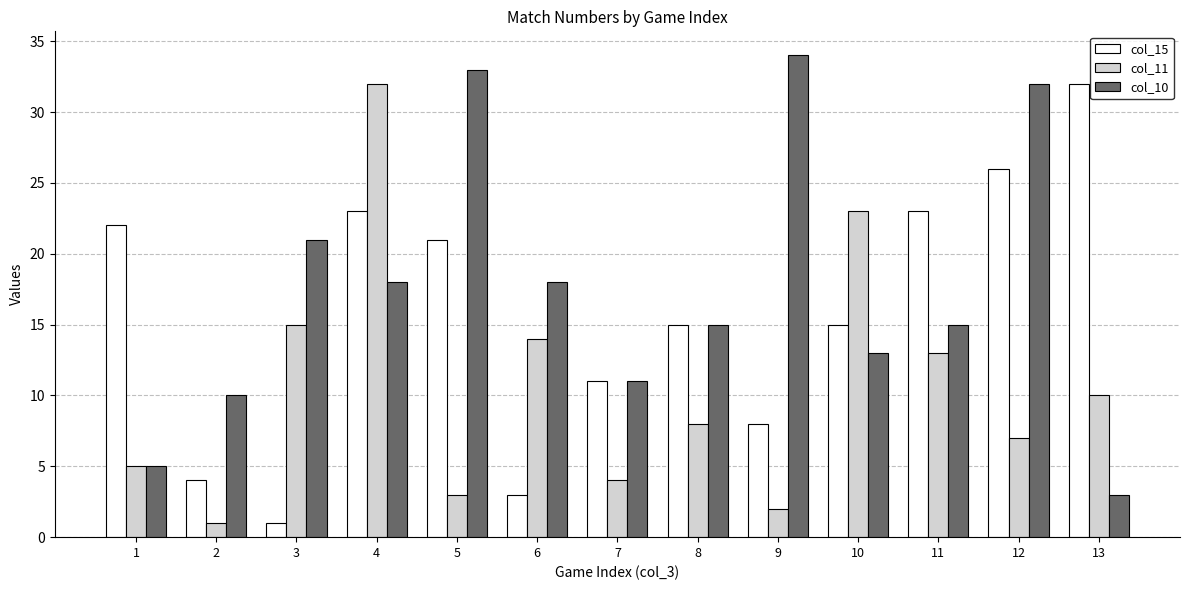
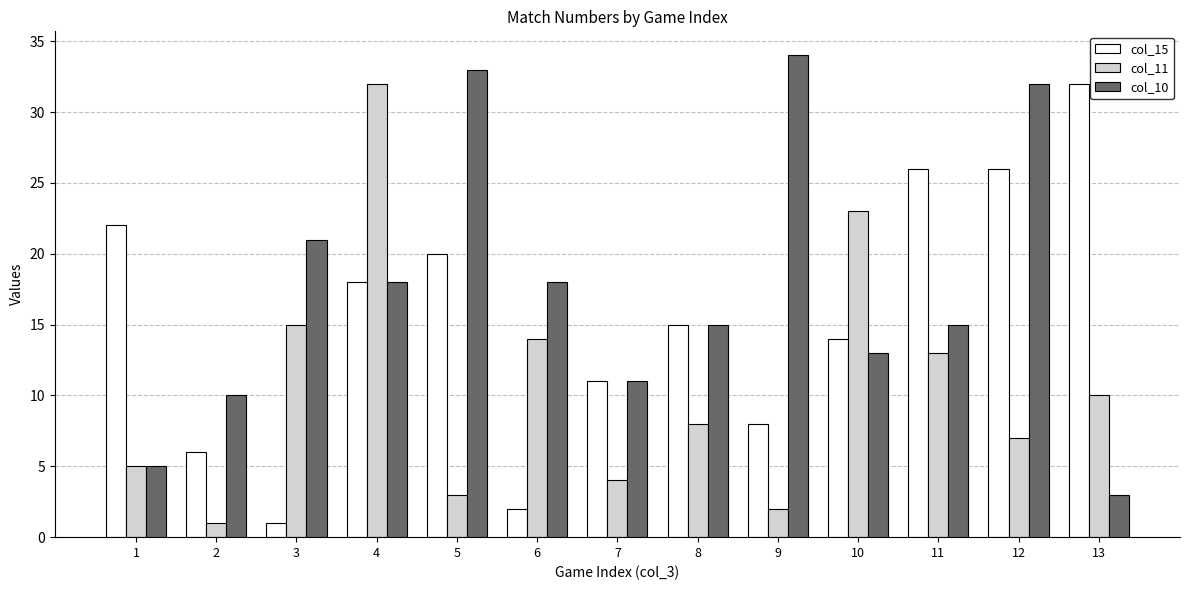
col_15, 2: 4 -> 6
col_15, 4: 23 -> 18
col_15, 5: 21 -> 20
col_15, 6: 3 -> 2
col_15, 10: 15 -> 14
col_15, 11: 23 -> 26
